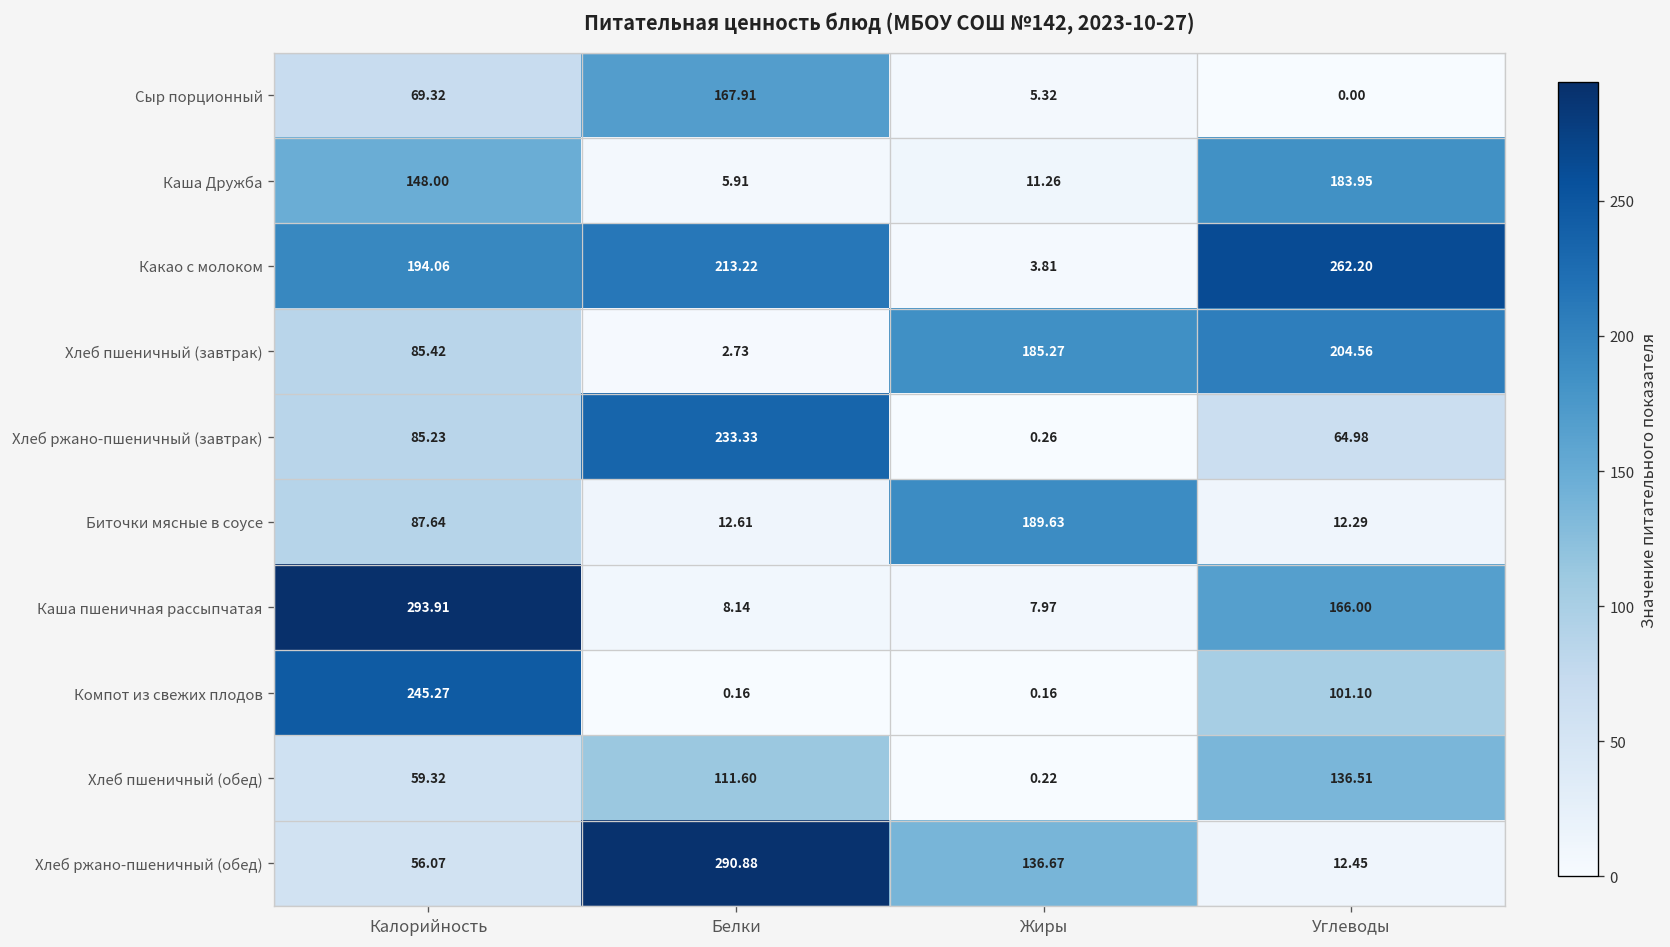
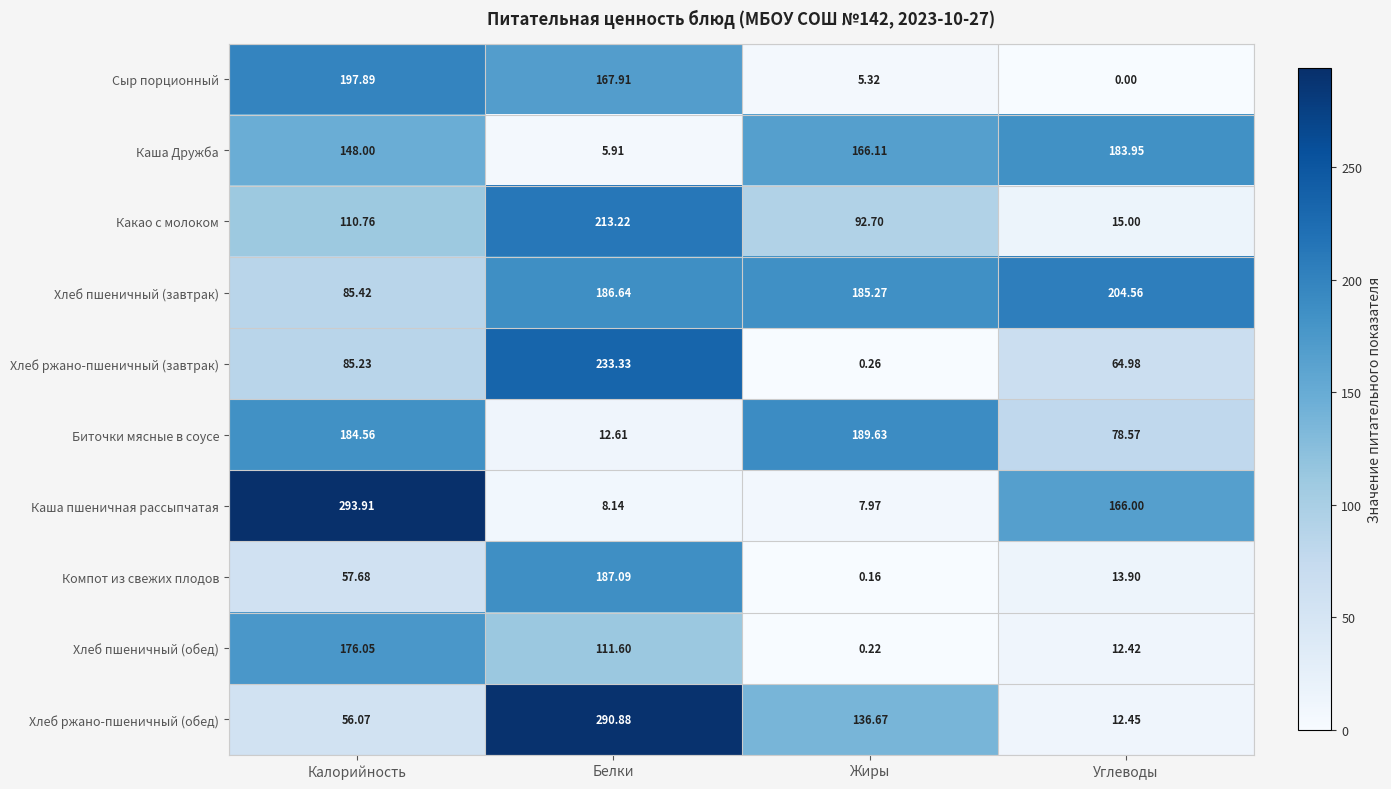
Сыр порционный, Калорийность: 69.32 -> 197.89
Каша Дружба, Жиры: 11.26 -> 166.11
Какао с молоком, Калорийность: 194.06 -> 110.76
Какао с молоком, Жиры: 3.81 -> 92.70
Какао с молоком, Углеводы: 262.20 -> 15.00
Хлеб пшеничный (завтрак), Белки: 2.73 -> 186.64
Биточки мясные в соусе, Калорийность: 87.64 -> 184.56
Биточки мясные в соусе, Углеводы: 12.29 -> 78.57
Компот из свежих плодов, Калорийность: 245.27 -> 57.68
Компот из свежих плодов, Белки: 0.16 -> 187.09
Компот из свежих плодов, Углеводы: 101.10 -> 13.90
Хлеб пшеничный (обед), Калорийность: 59.32 -> 176.05
Хлеб пшеничный (обед), Углеводы: 136.51 -> 12.42
